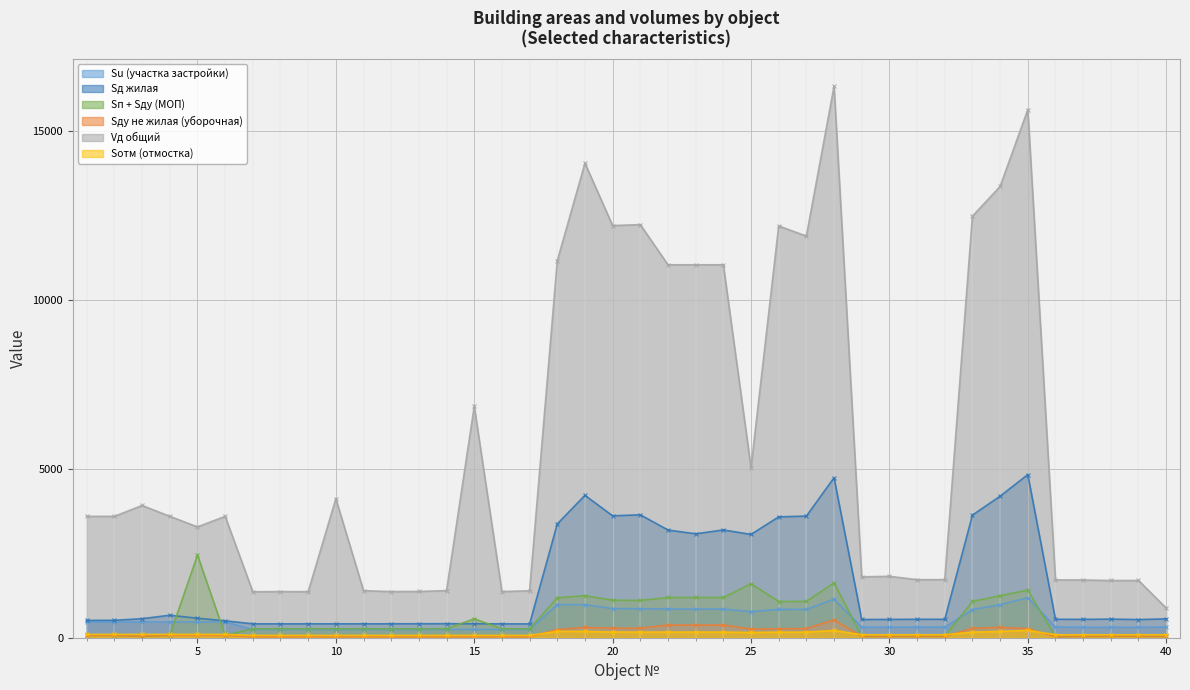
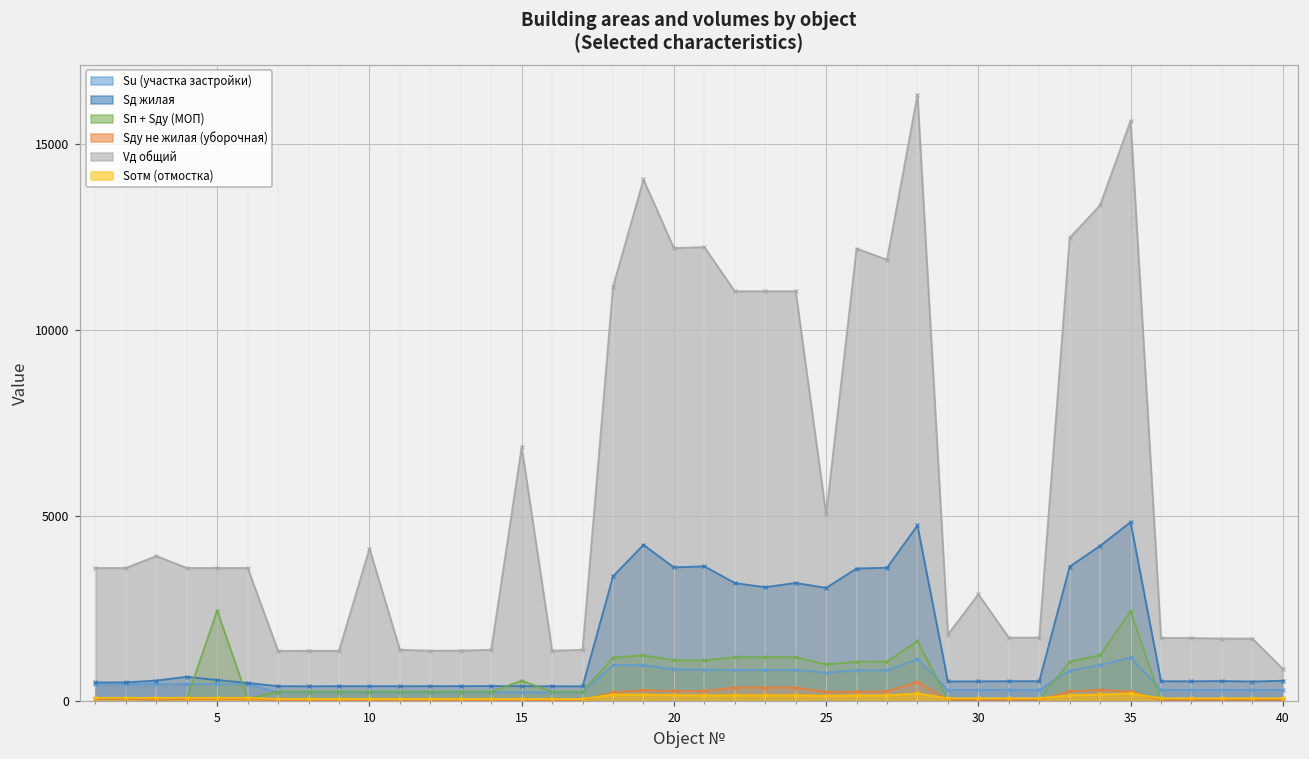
Vд общий, 5: 3300 -> 3600
Sп + Sду (МОП), 25: 1600 -> 1000
Vд общий, 30: 1800 -> 2900
Sп + Sду (МОП), 35: 1400 -> 2400
